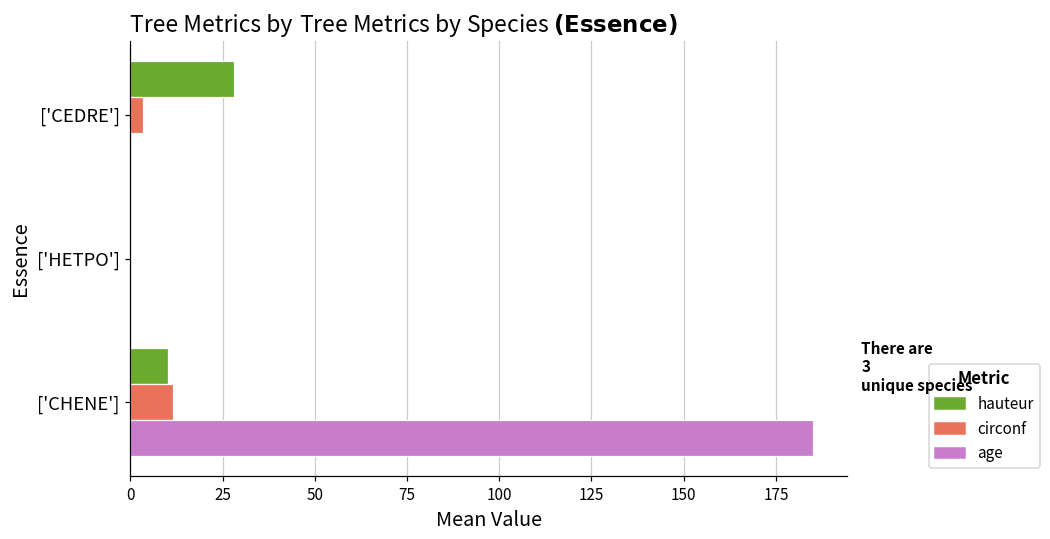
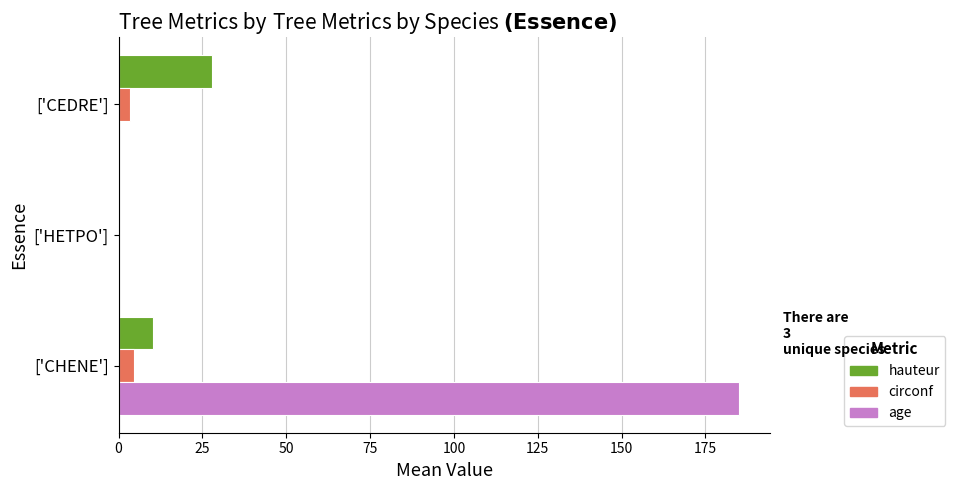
circonf, ['CHENE']: 12 -> 5
